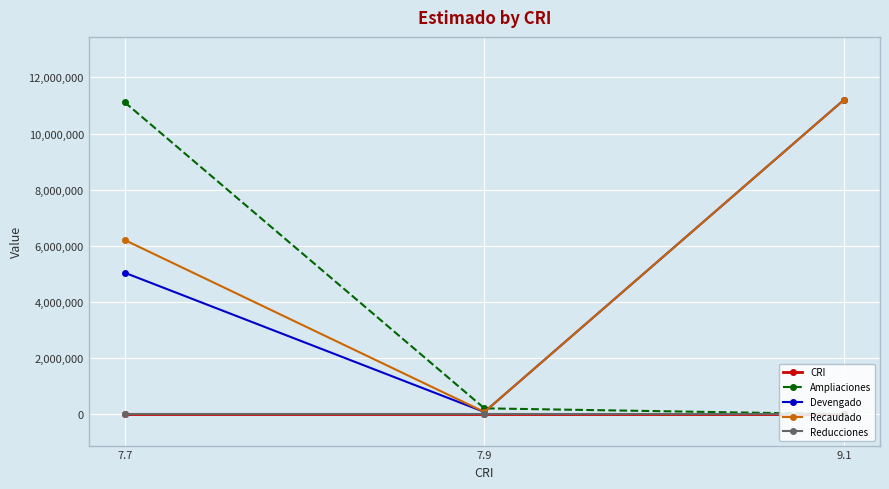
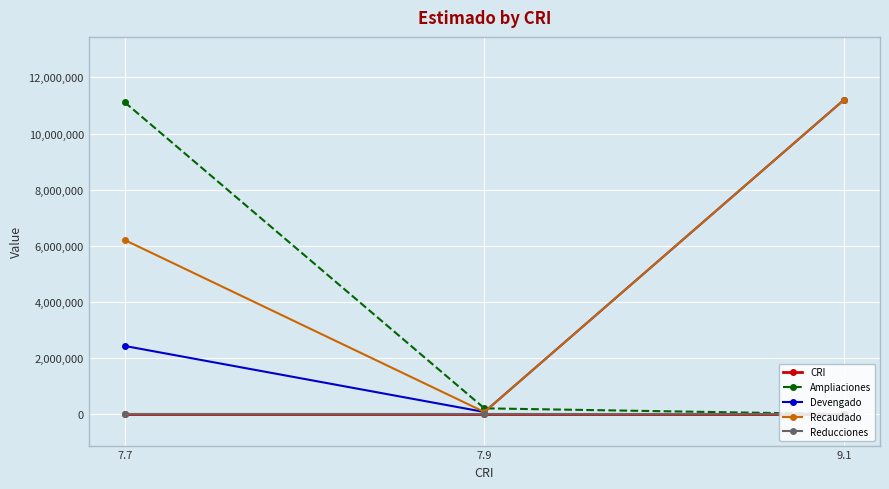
Devengado, 7.7: 5,000,000 -> 2,400,000
